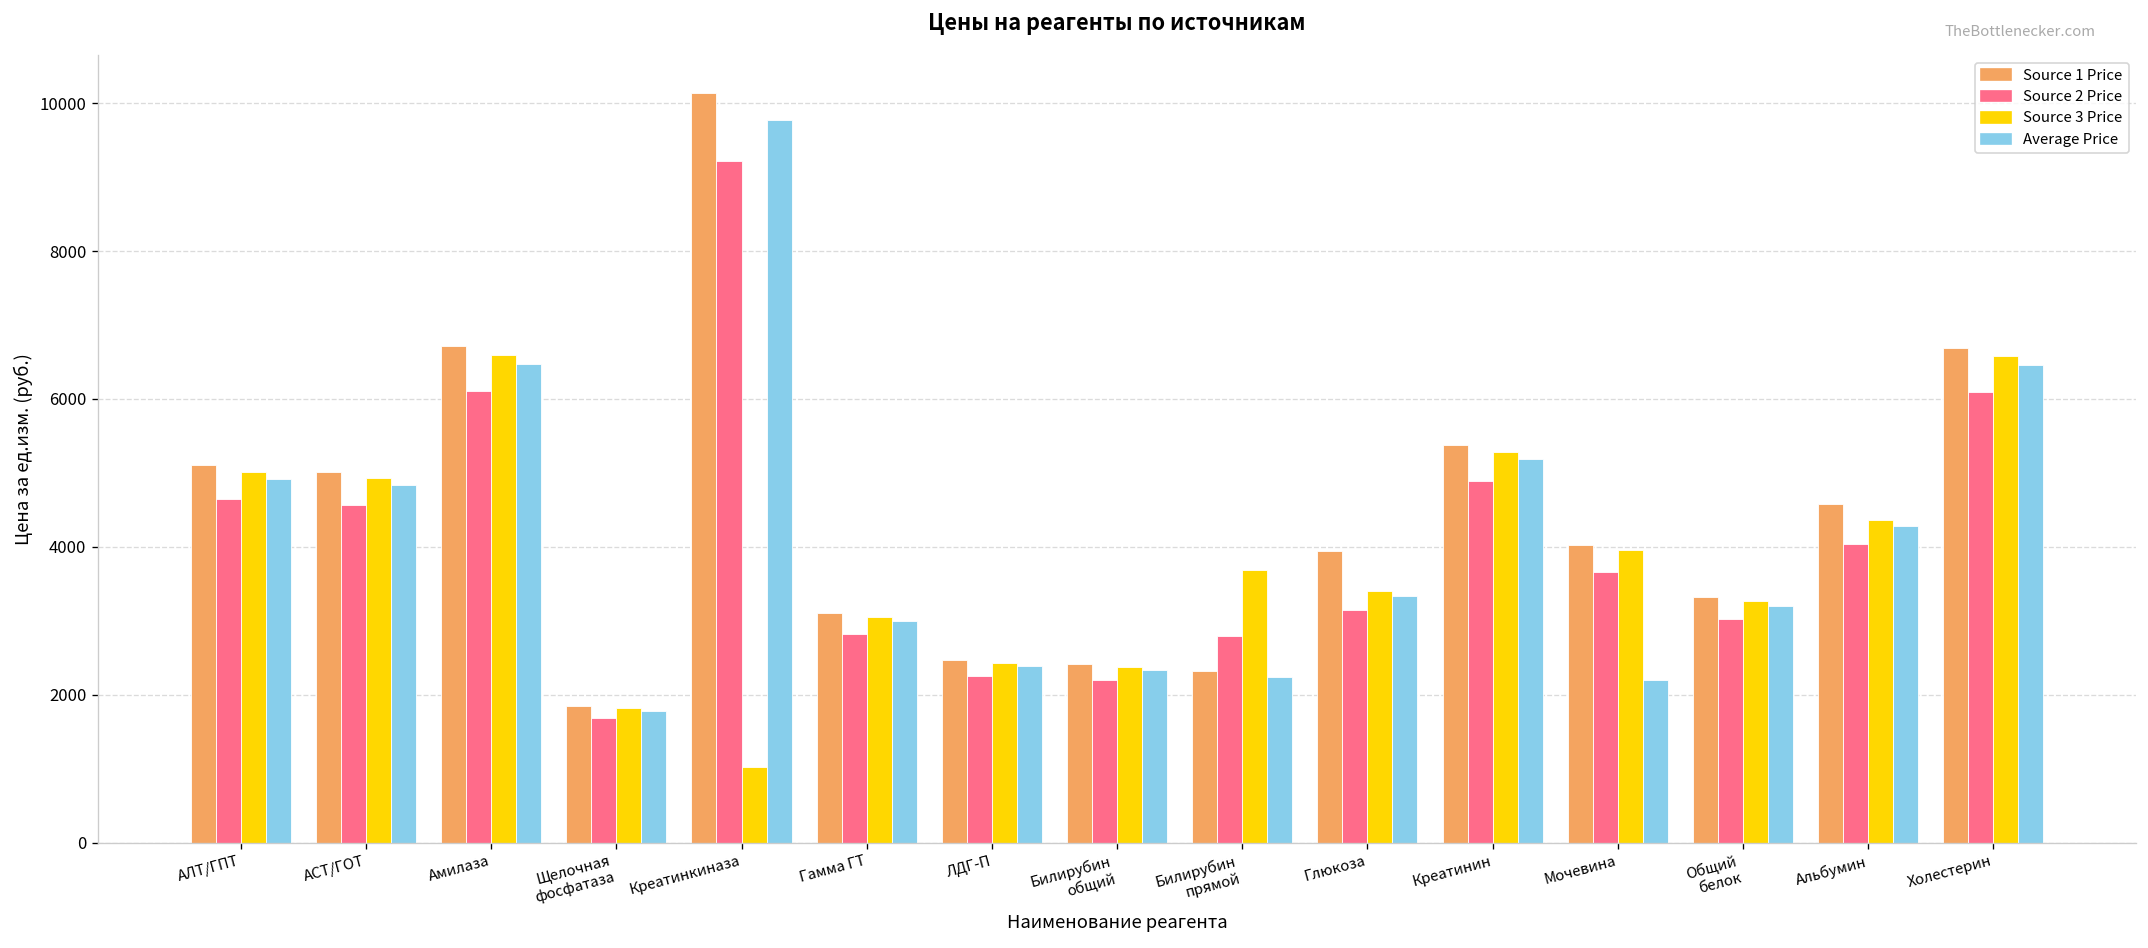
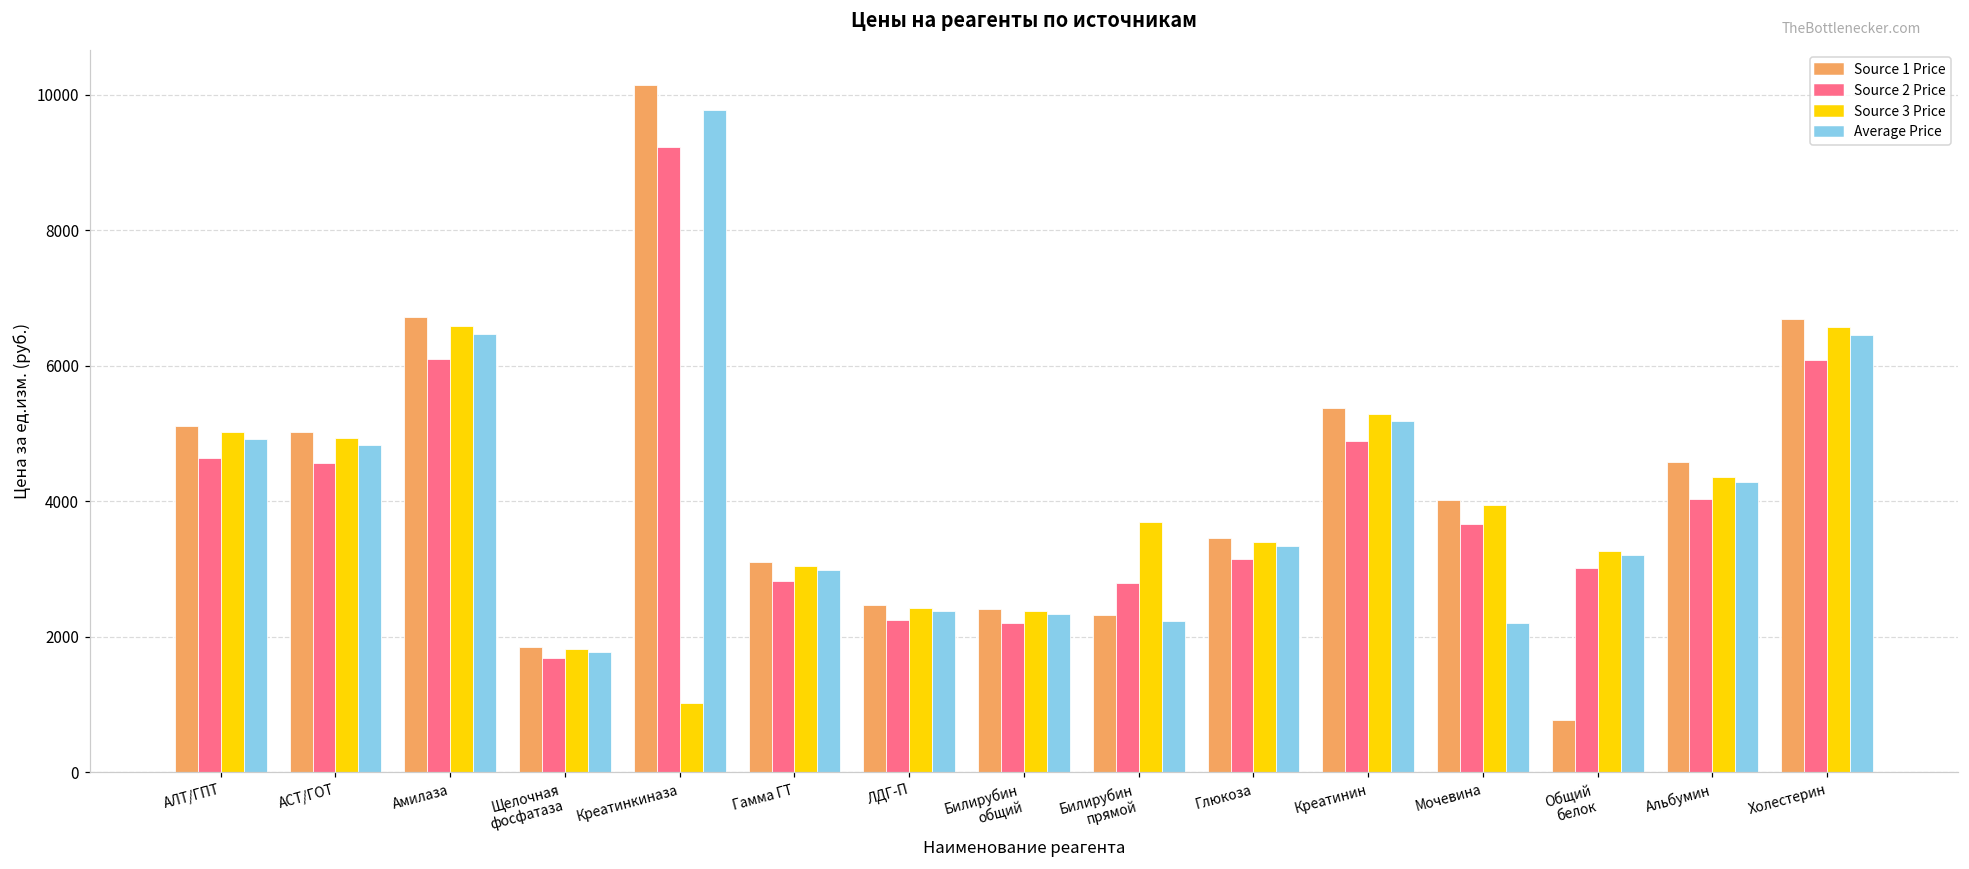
Source 1 Price, Глюкоза: 3900 -> 3500
Source 1 Price, Общий белок: 3300 -> 800
